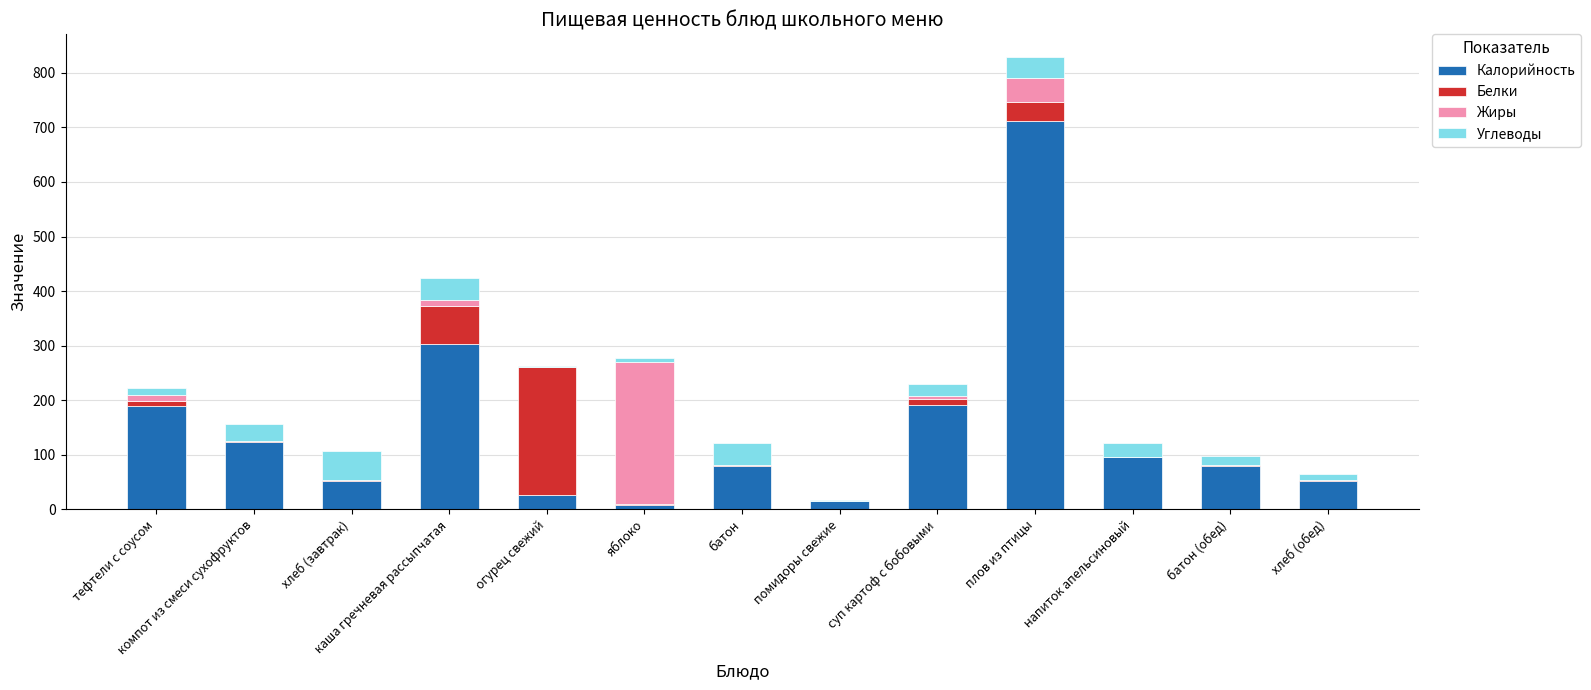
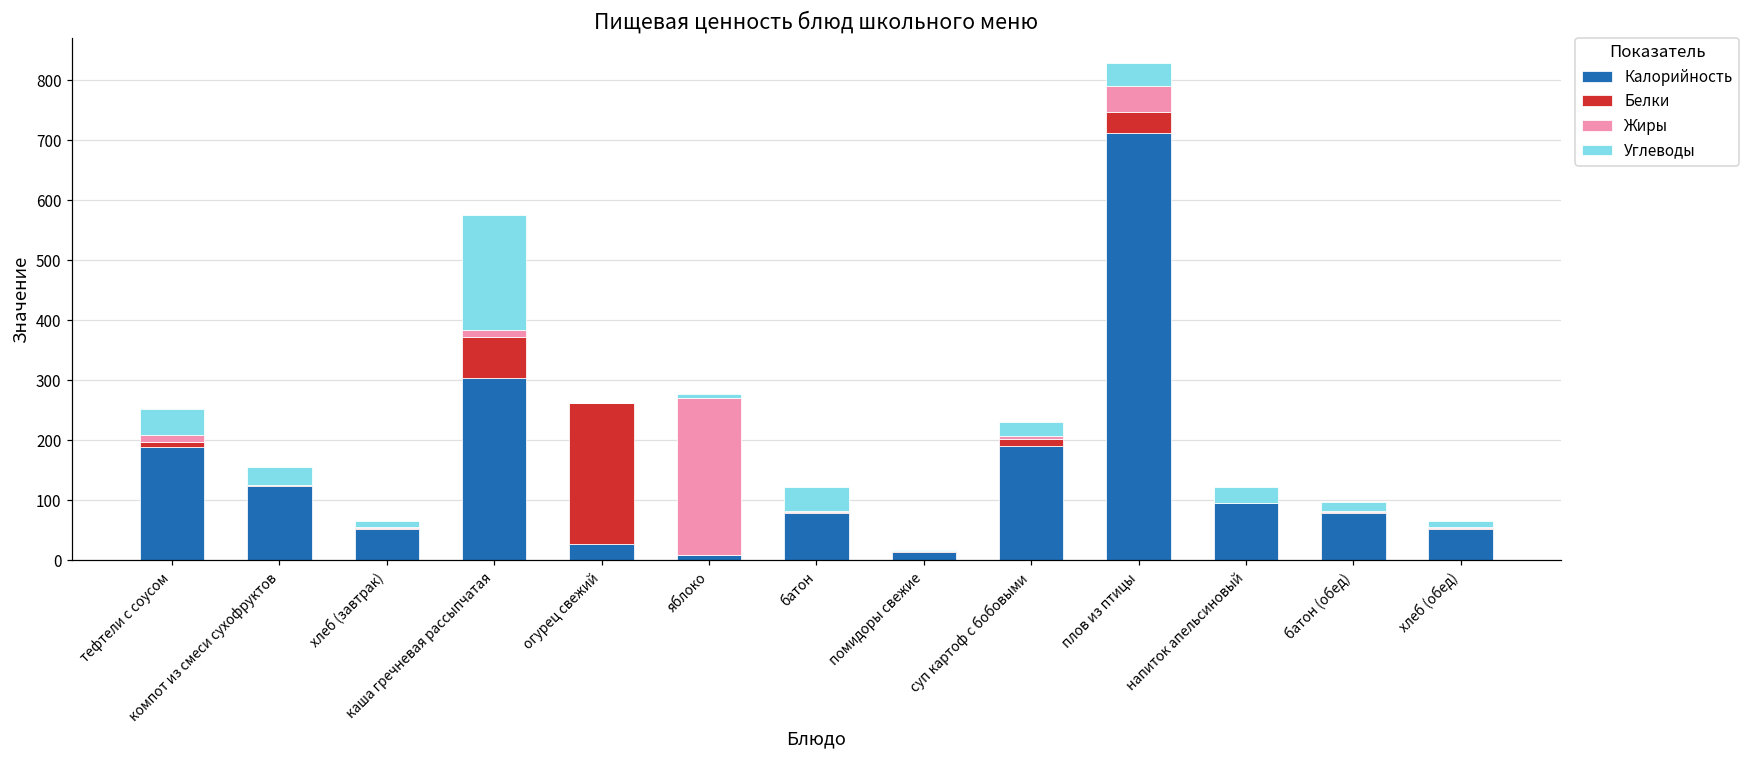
Углеводы, тефтели с соусом: 10 -> 40
Углеводы, хлеб (завтрак): 50 -> 10
Углеводы, каша гречневая рассыпчатая: 40 -> 190
